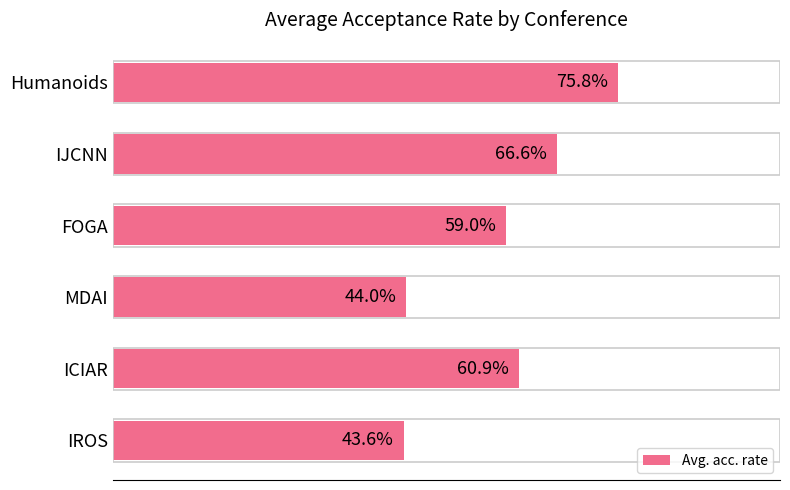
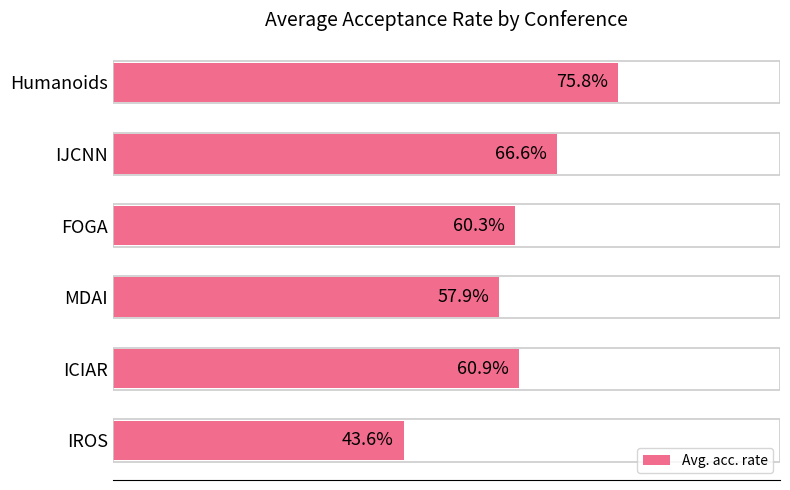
FOGA: 59.0% -> 60.3%
MDAI: 44.0% -> 57.9%
